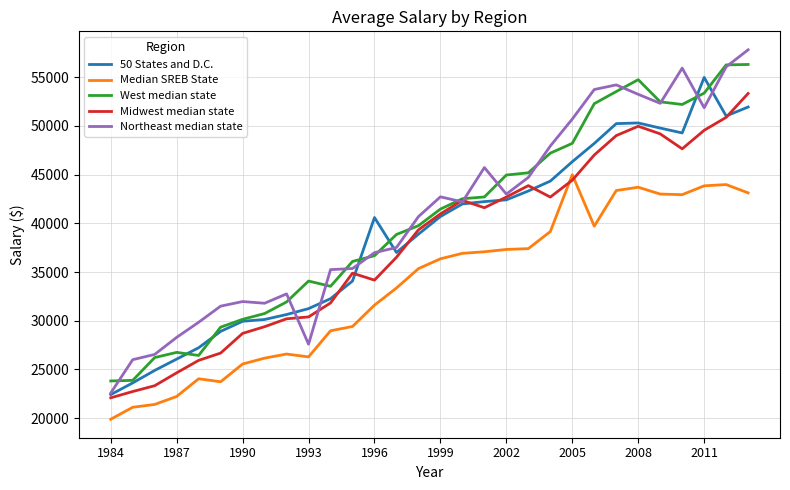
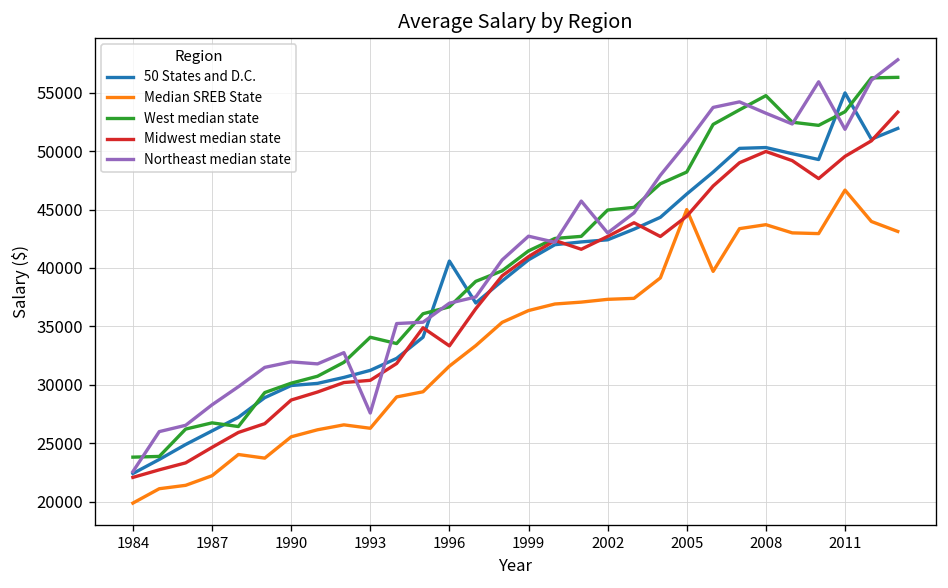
Midwest median state, 1996: 34000 -> 33000
Median SREB State, 2011: 44000 -> 47000
